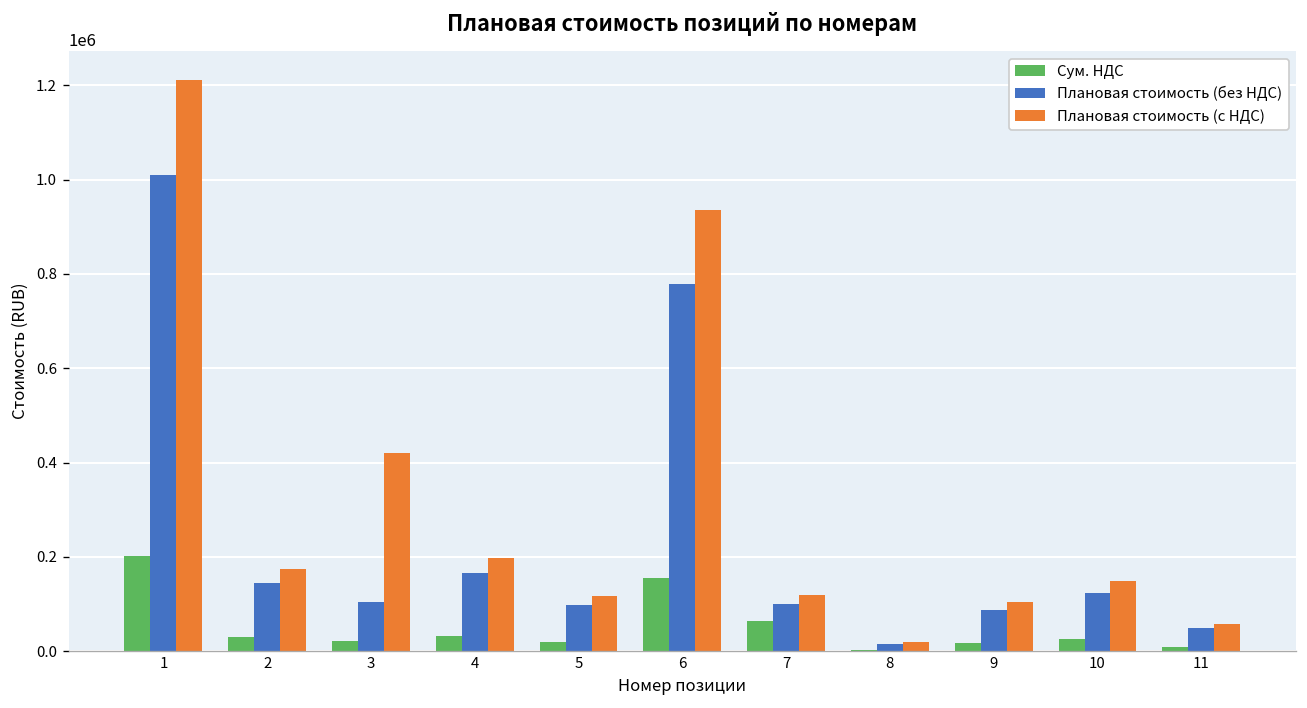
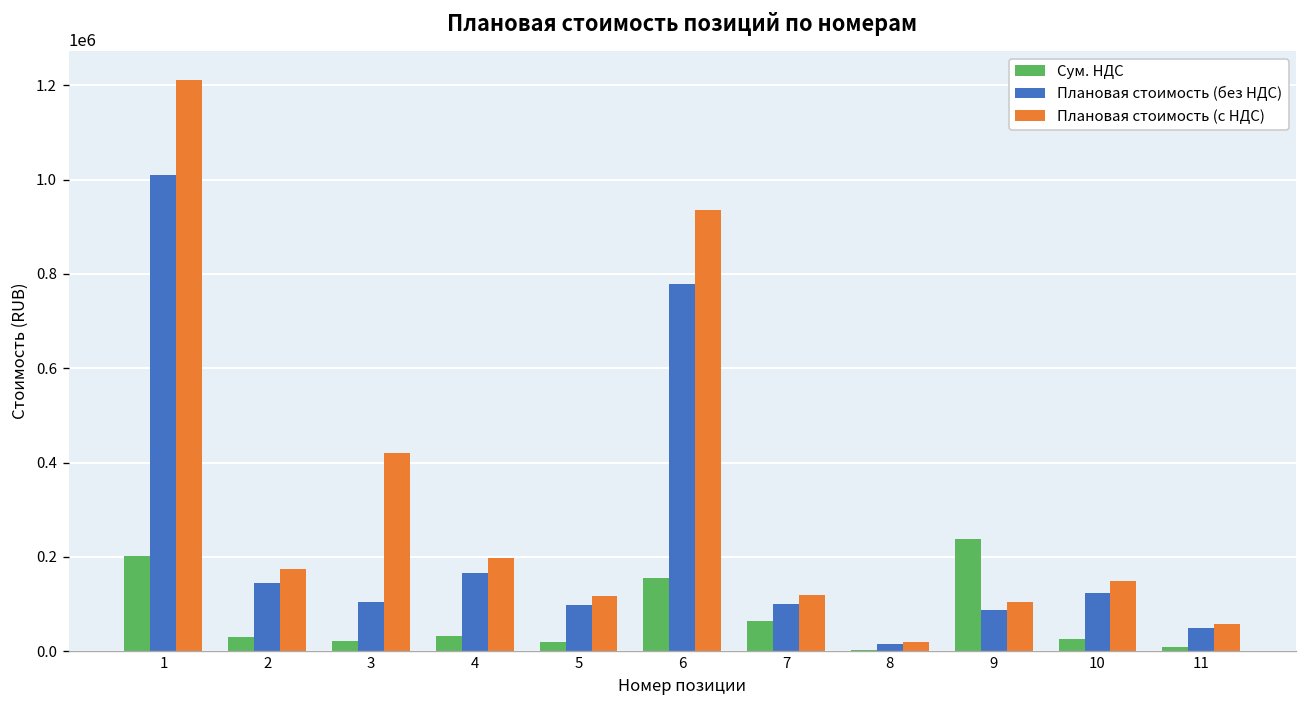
Сум. НДС, 9: 20000 -> 240000
